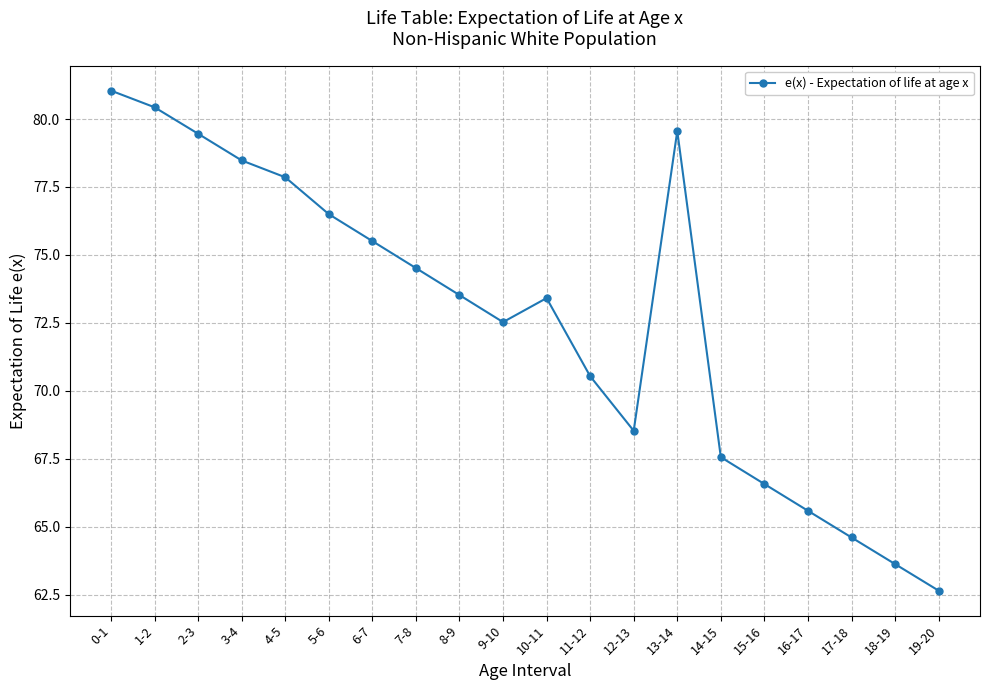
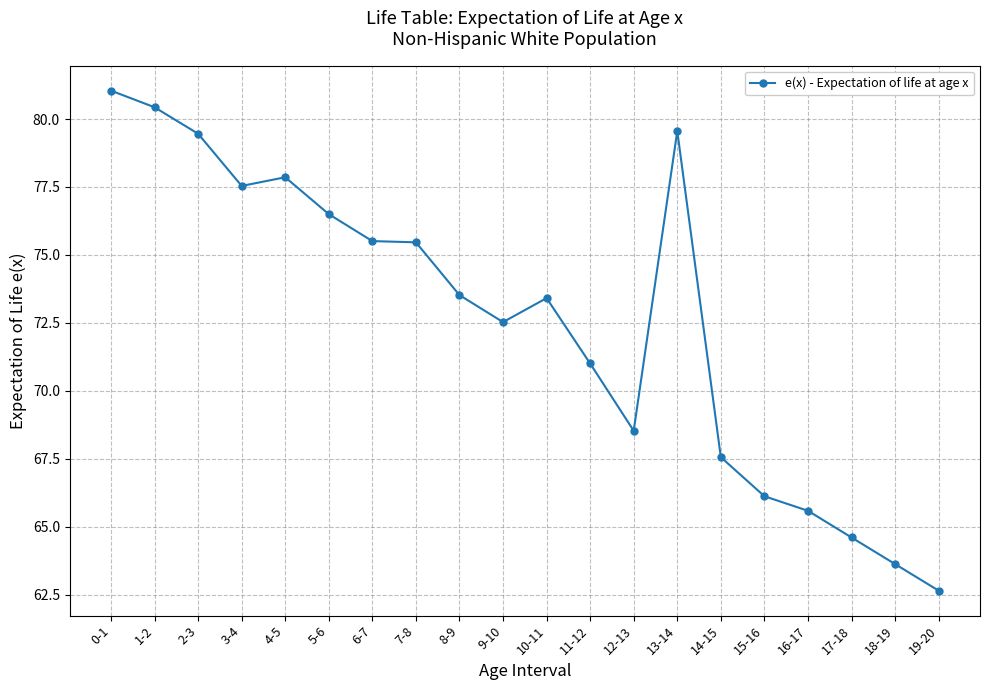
3-4: 78.5 -> 77.5
7-8: 74.5 -> 75.5
11-12: 70.5 -> 71.0
15-16: 66.6 -> 66.1
